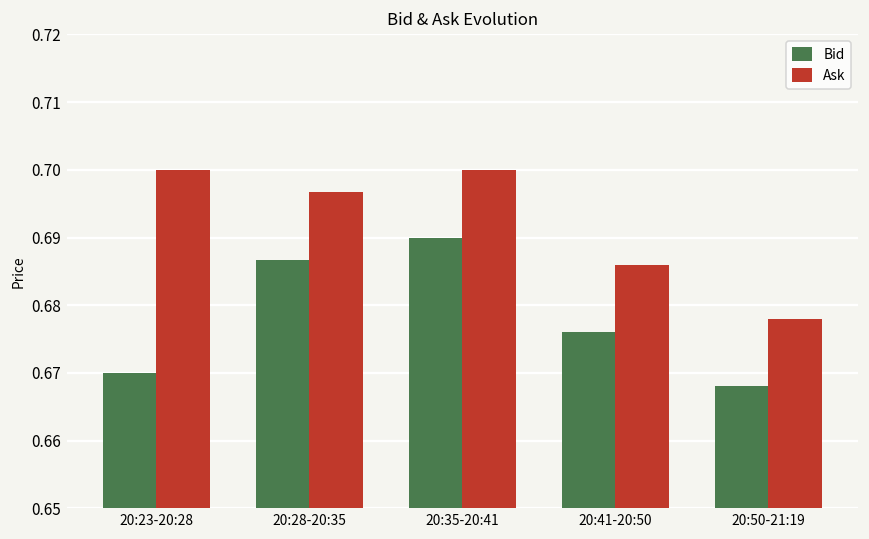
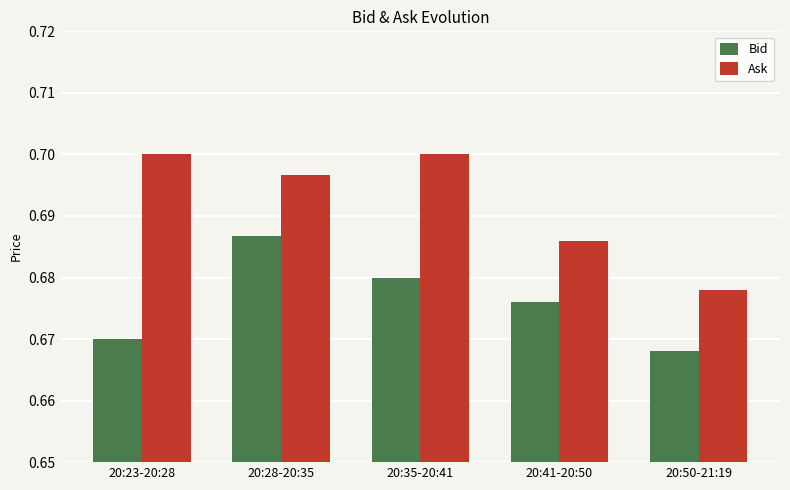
Bid, 20:35-20:41: 0.69 -> 0.68
